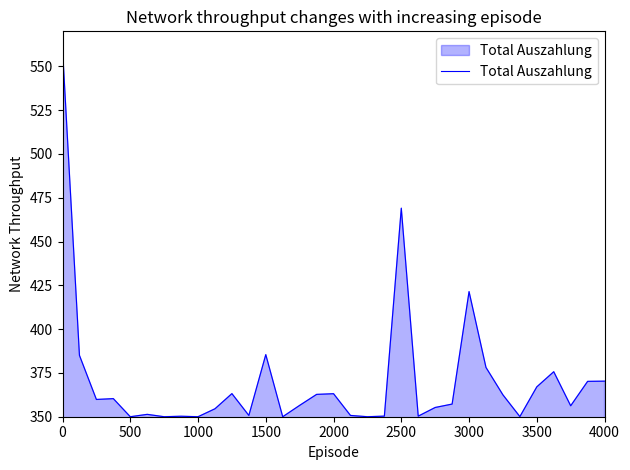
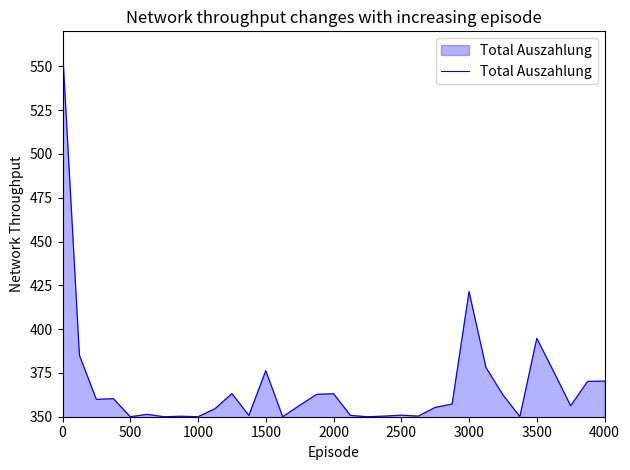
1500: 385 -> 376
2500: 469 -> 351
3500: 367 -> 395
